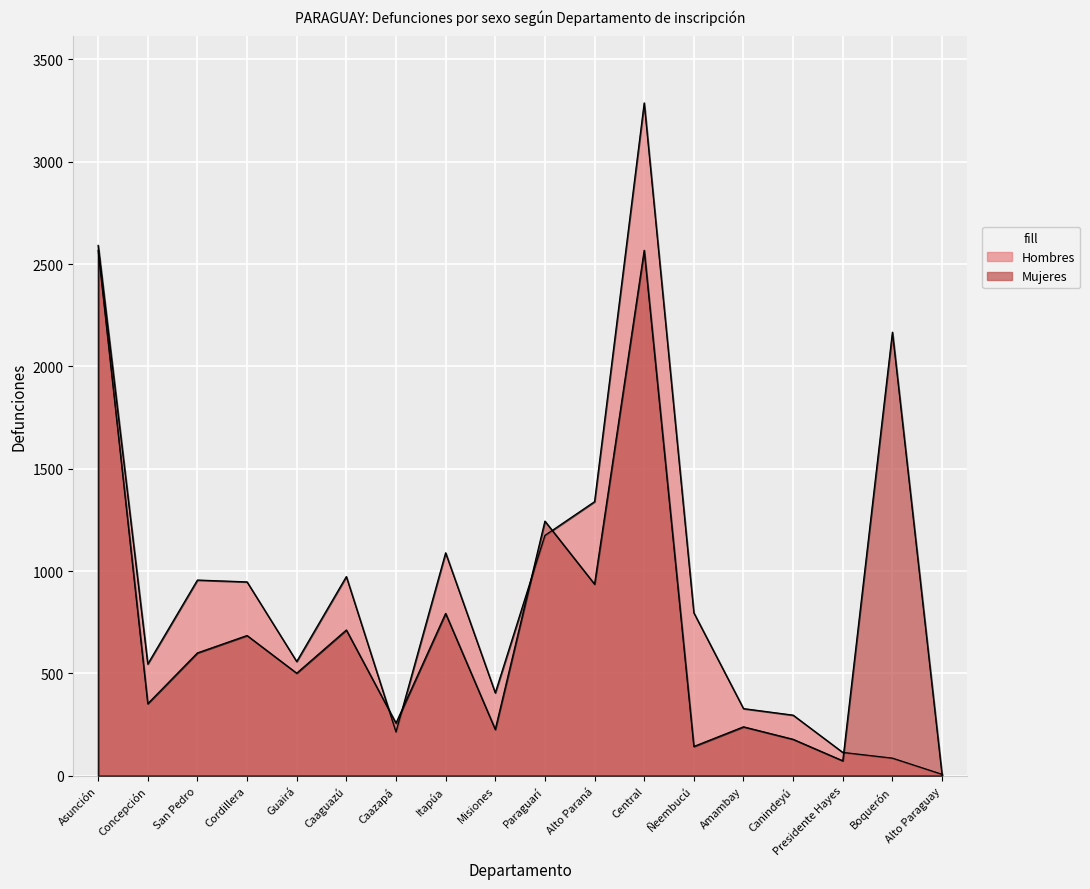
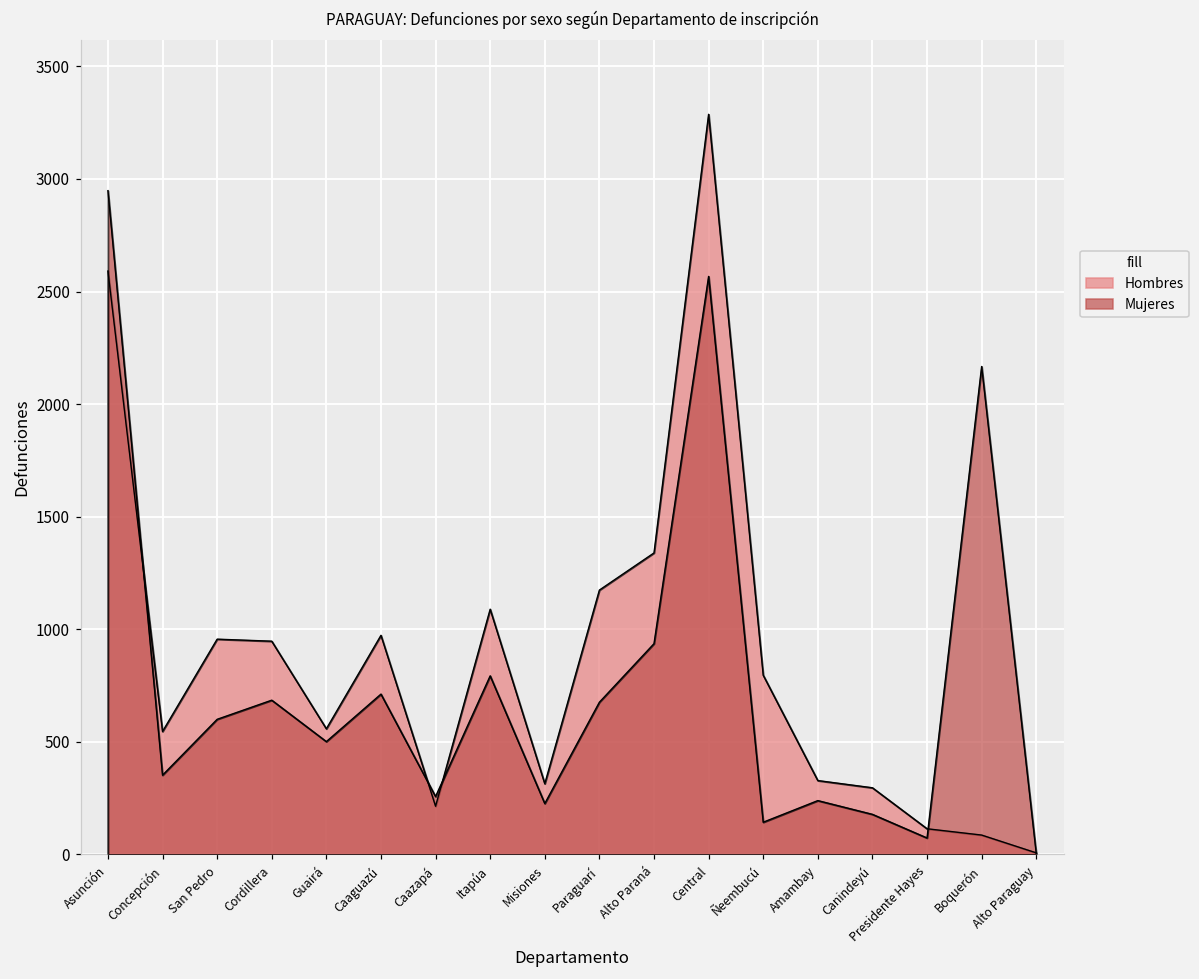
Mujeres, Asunción: 2570 -> 2950
Hombres, Misiones: 410 -> 310
Mujeres, Paraguarí: 1240 -> 680
